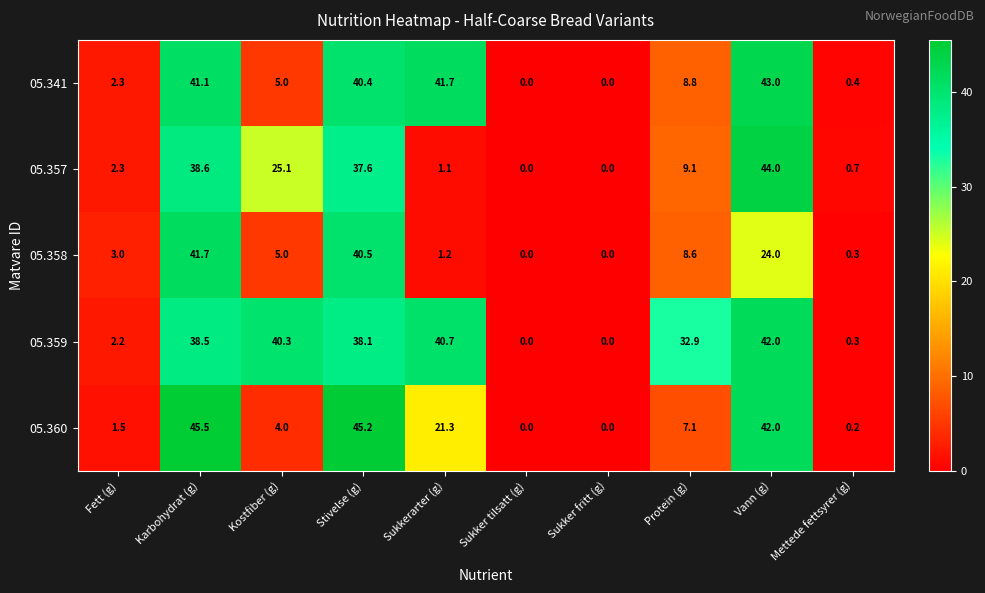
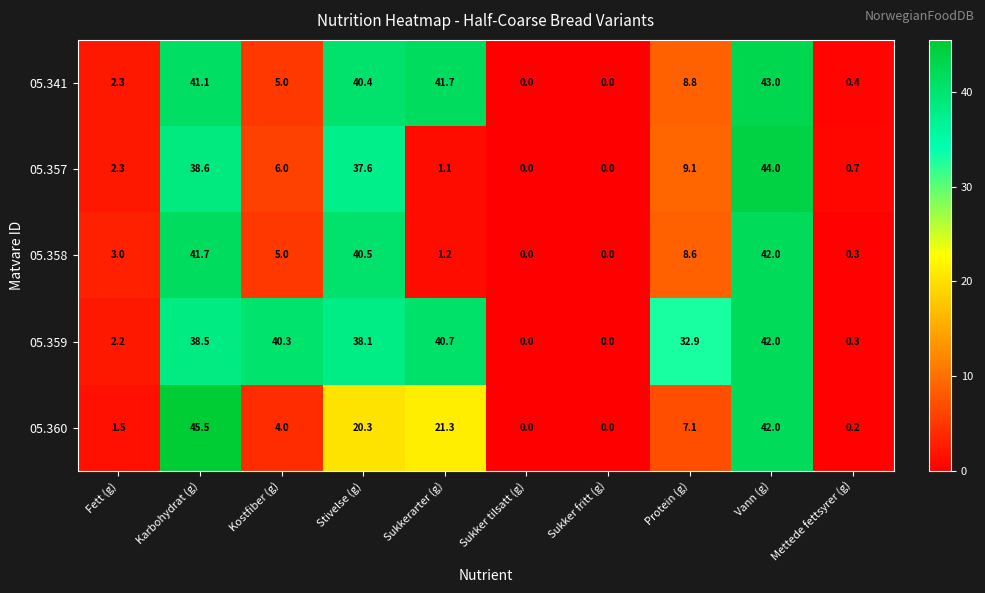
05.357, Kostfiber (g): 25.1 -> 6.0
05.358, Vann (g): 24.0 -> 42.0
05.360, Stivelse (g): 45.2 -> 20.3
